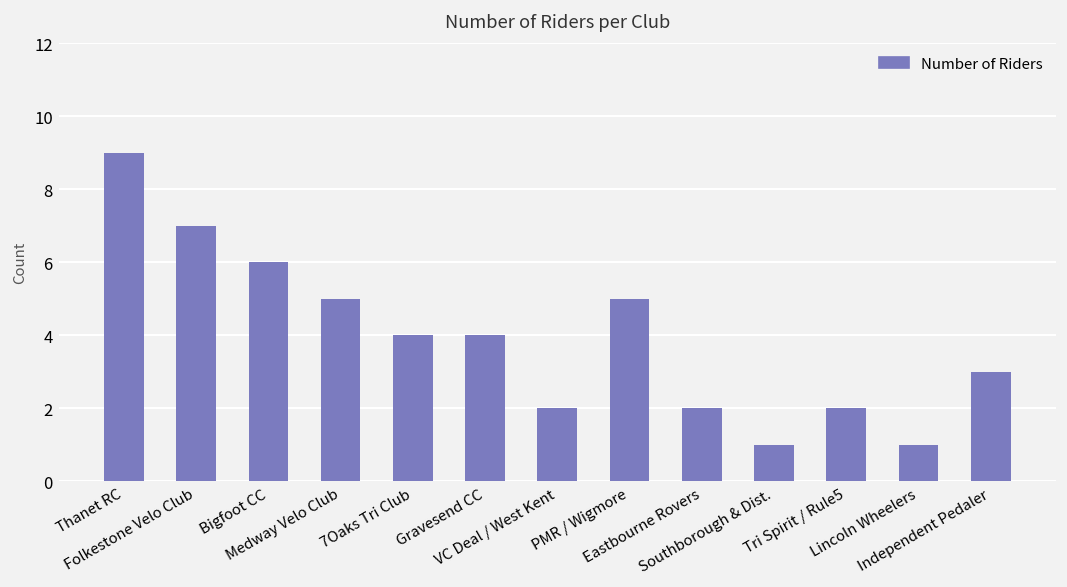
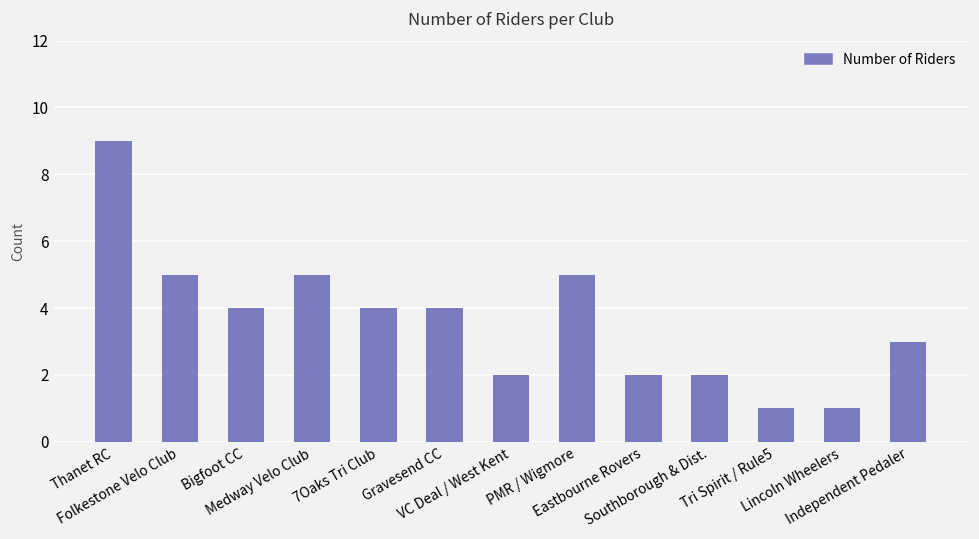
Folkestone Velo Club: 7 -> 5
Bigfoot CC: 6 -> 4
Southborough & Dist.: 1 -> 2
Tri Spirit / Rule5: 2 -> 1
